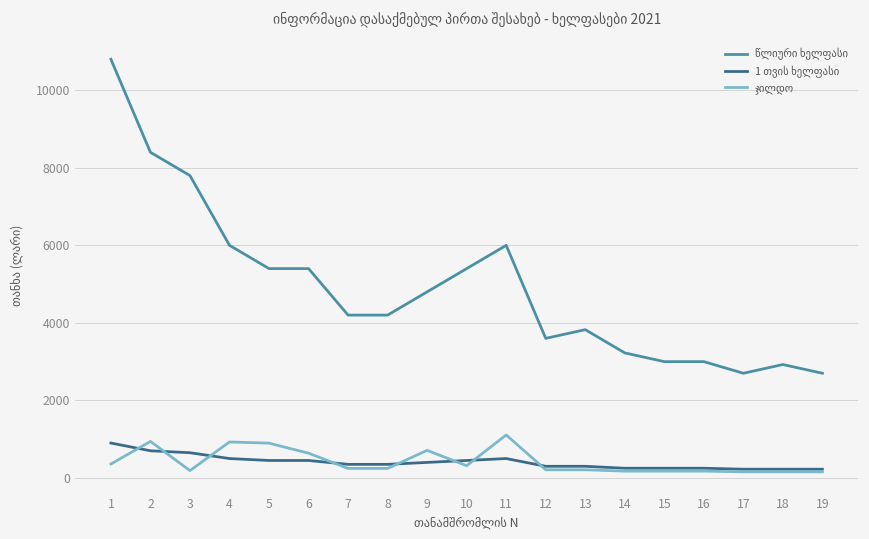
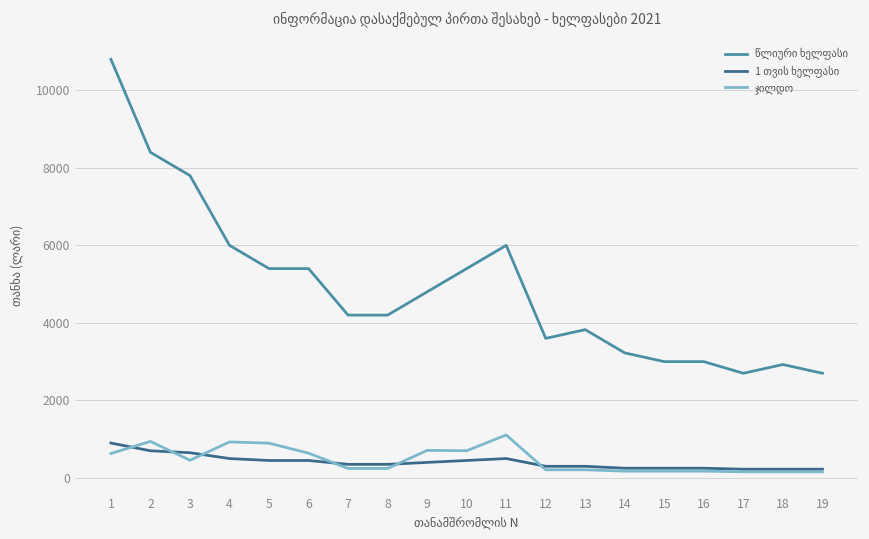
ჯილდო, 1: 400 -> 600
ჯილდო, 3: 200 -> 500
ჯილდო, 10: 300 -> 700
